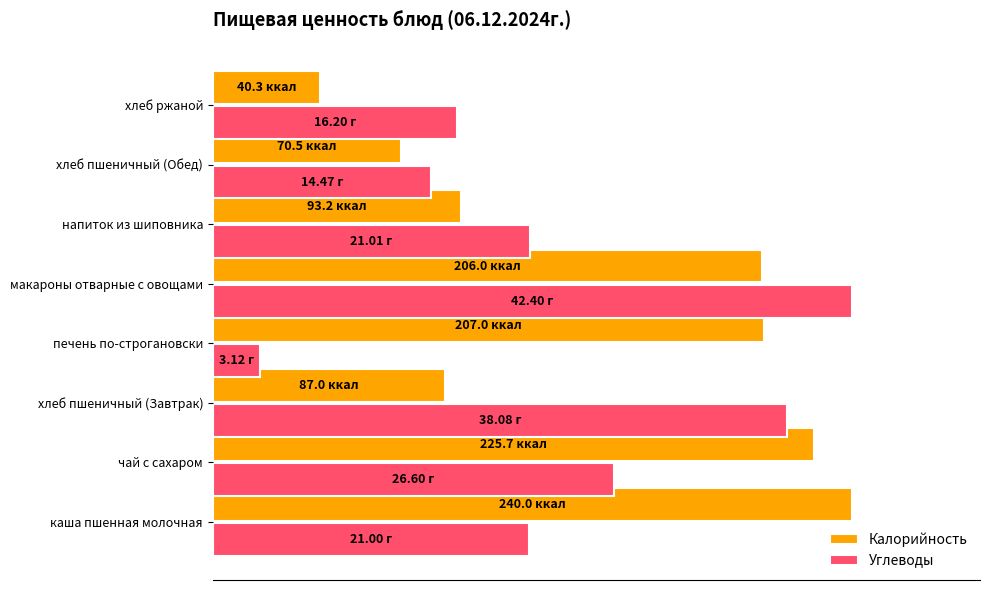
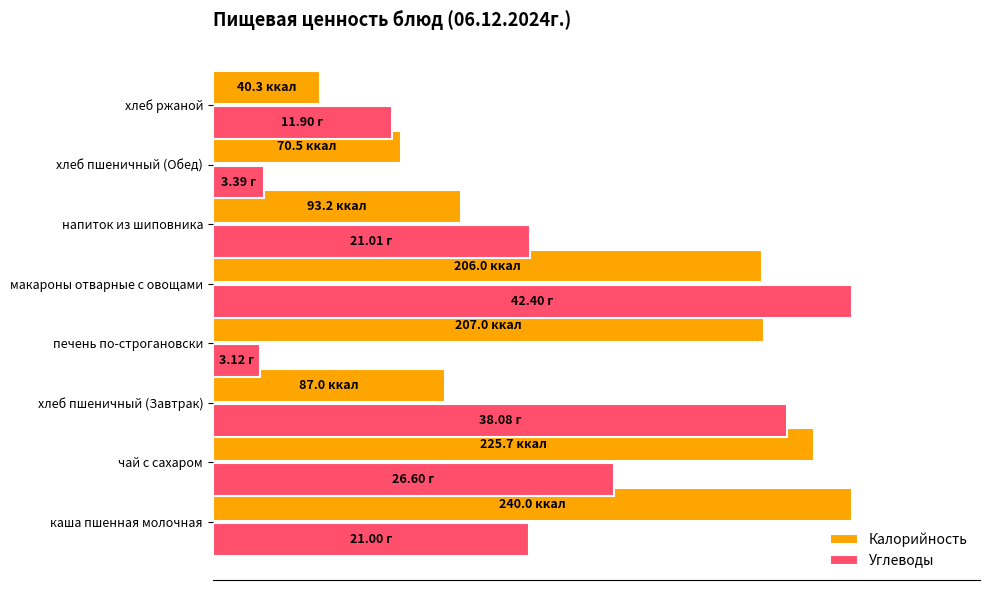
Углеводы, хлеб ржаной: 16.20 -> 11.90
Углеводы, хлеб пшеничный (Обед): 14.47 -> 3.39
